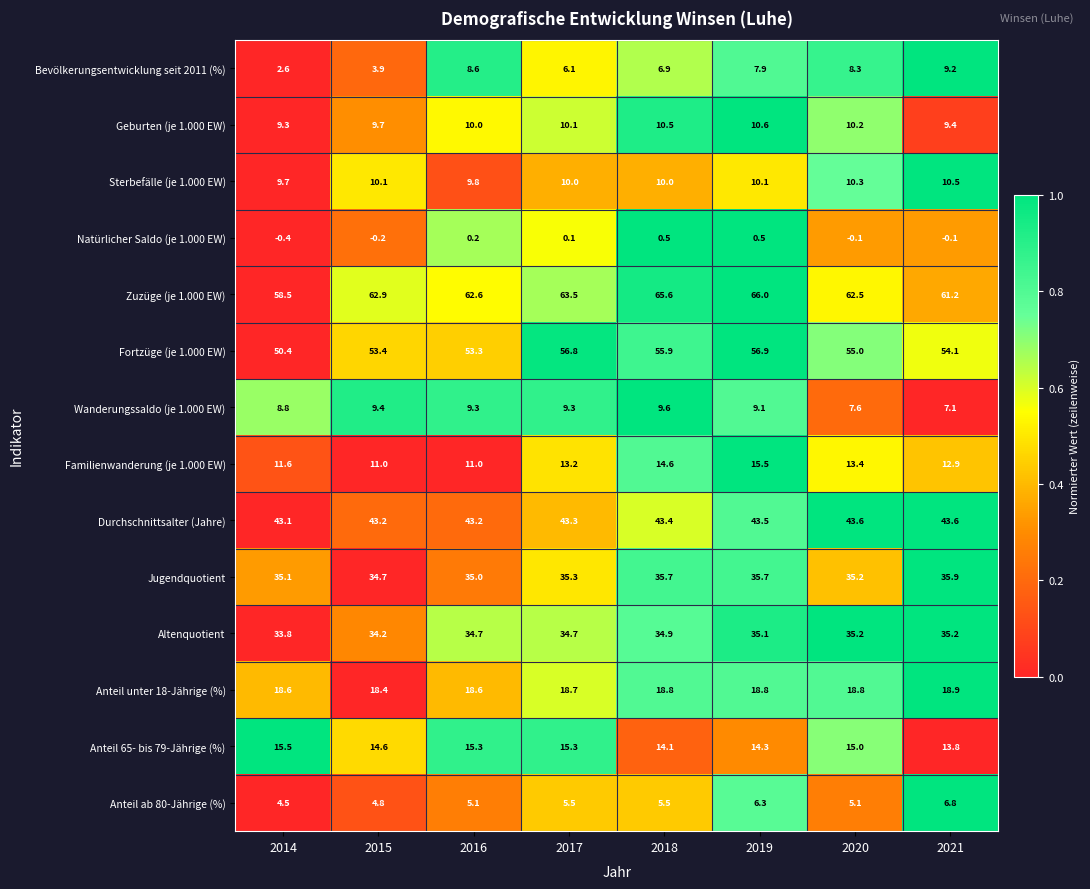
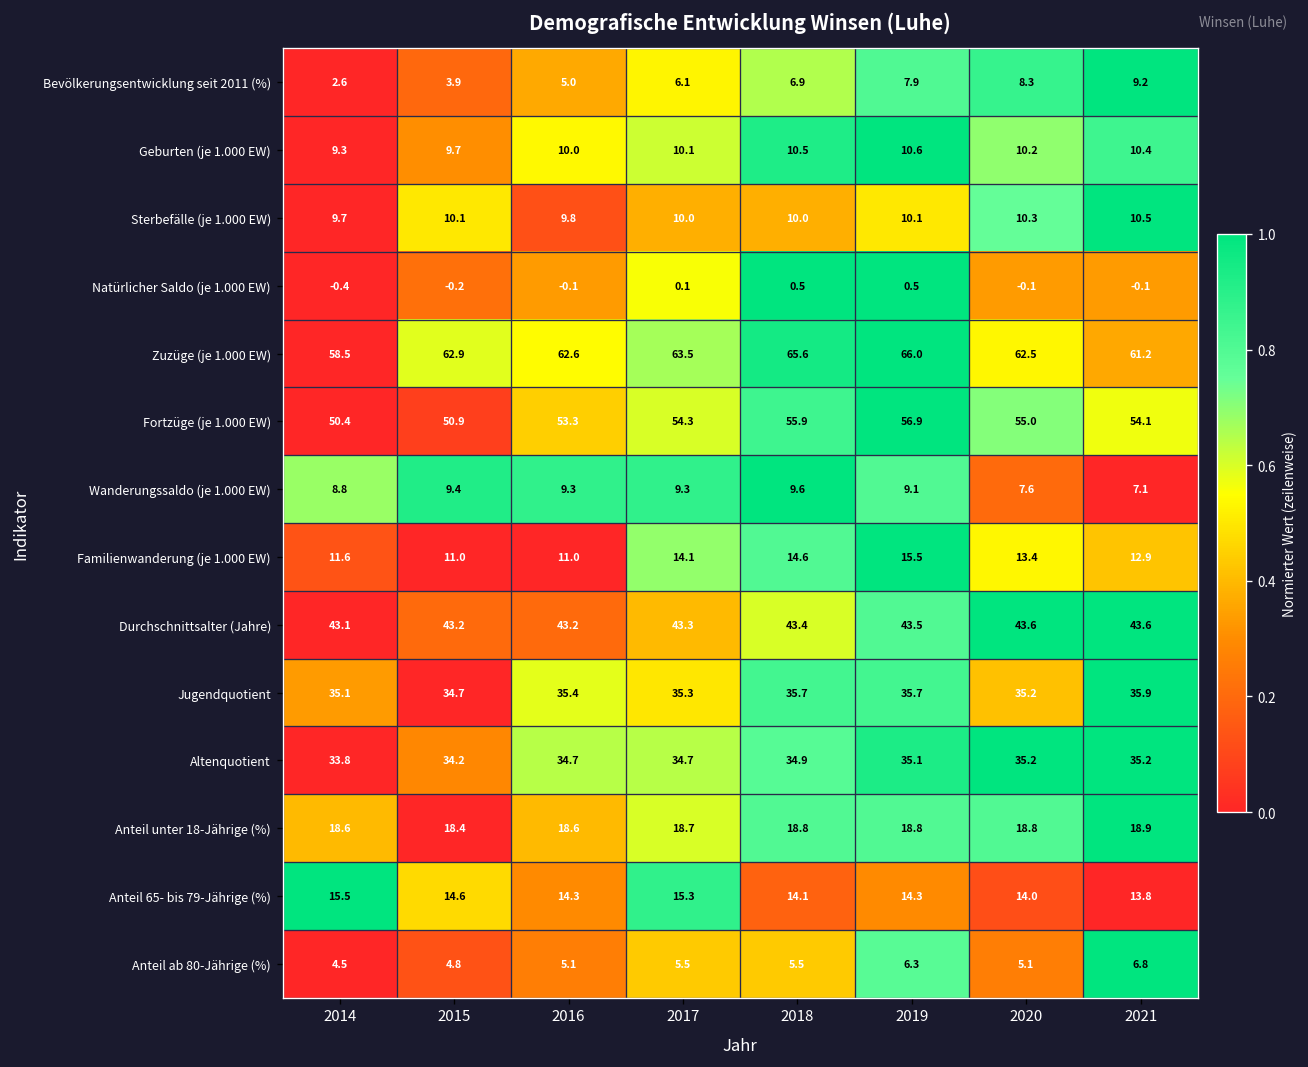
Bevölkerungsentwicklung seit 2011 (%), 2016: 8.6 -> 5.0
Geburten (je 1.000 EW), 2021: 9.4 -> 10.4
Natürlicher Saldo (je 1.000 EW), 2016: 0.2 -> -0.1
Fortzüge (je 1.000 EW), 2015: 53.4 -> 50.9
Fortzüge (je 1.000 EW), 2017: 56.8 -> 54.3
Familienwanderung (je 1.000 EW), 2017: 13.2 -> 14.1
Jugendquotient, 2016: 35.0 -> 35.4
Anteil 65- bis 79-Jährige (%), 2016: 15.3 -> 14.3
Anteil 65- bis 79-Jährige (%), 2020: 15.0 -> 14.0
